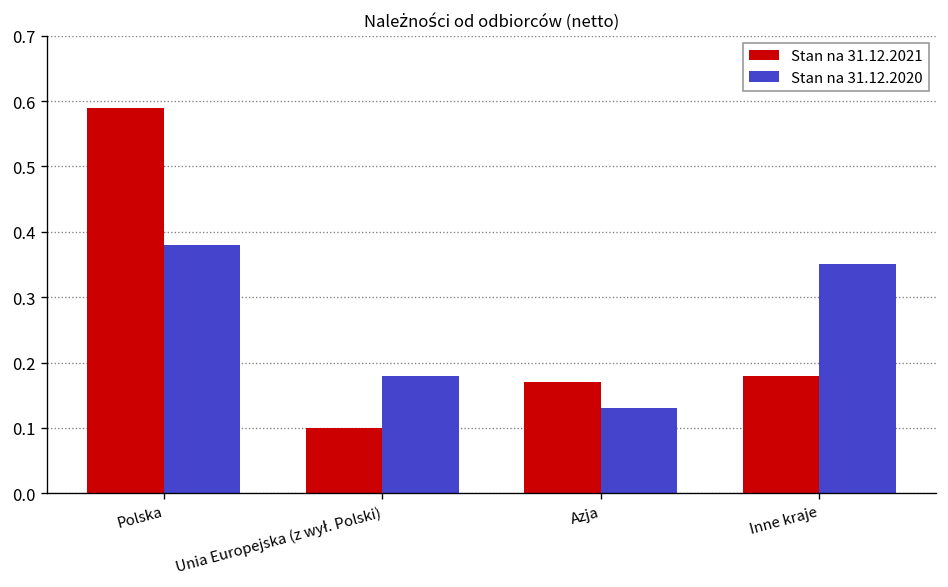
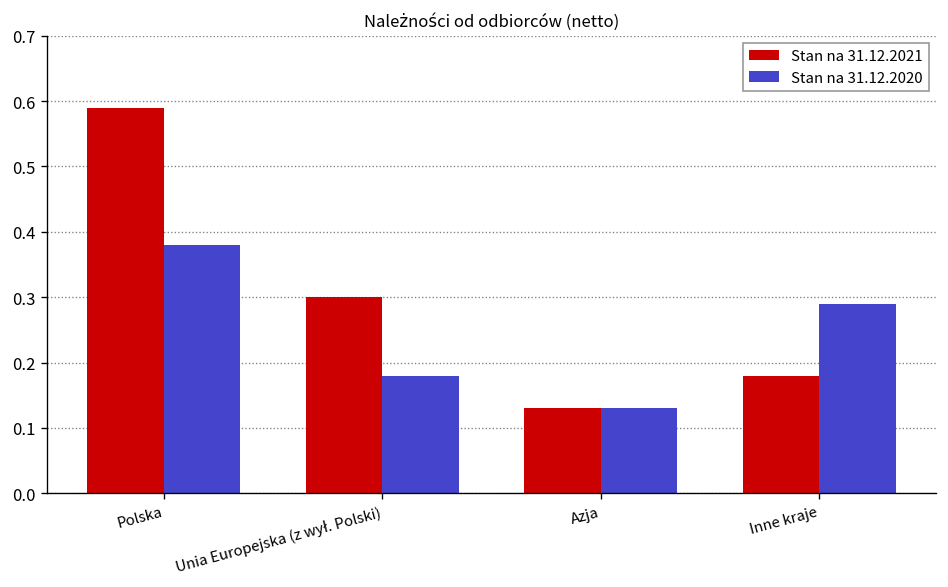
Stan na 31.12.2021, Unia Europejska (z wył. Polski): 0.1 -> 0.3
Stan na 31.12.2021, Azja: 0.17 -> 0.13
Stan na 31.12.2020, Inne kraje: 0.35 -> 0.29
